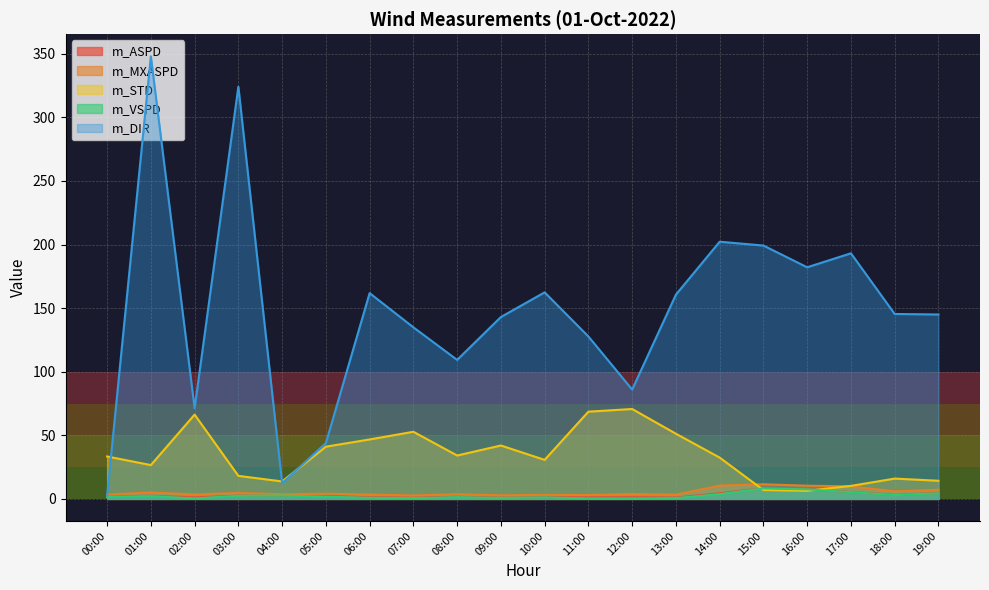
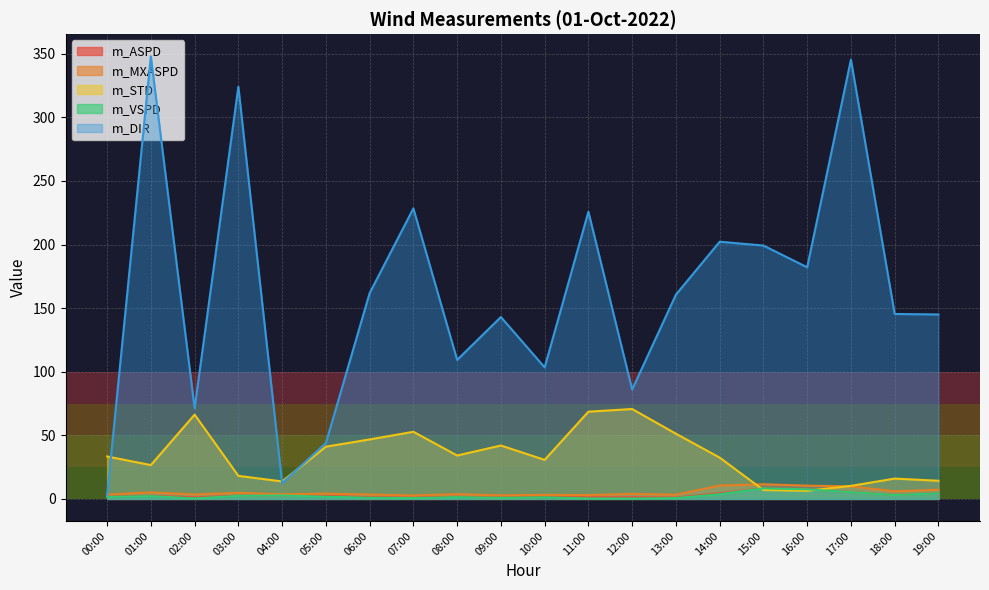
m_DIR, 07:00: 135 -> 228
m_DIR, 10:00: 162 -> 103
m_DIR, 11:00: 128 -> 226
m_DIR, 17:00: 193 -> 345
